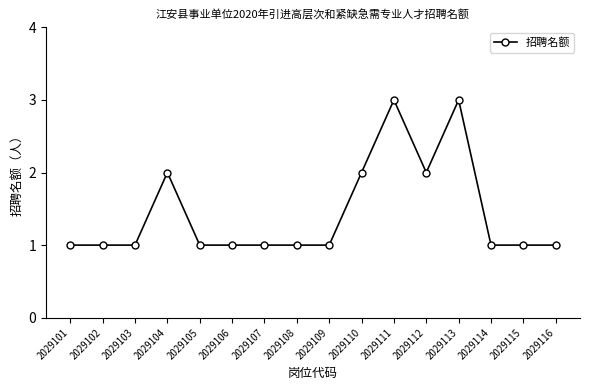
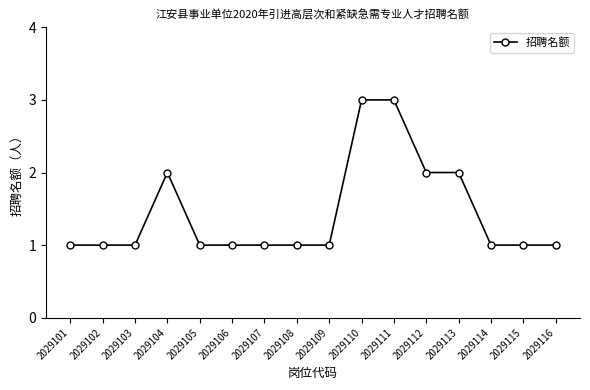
2029110: 2 -> 3
2029113: 3 -> 2
